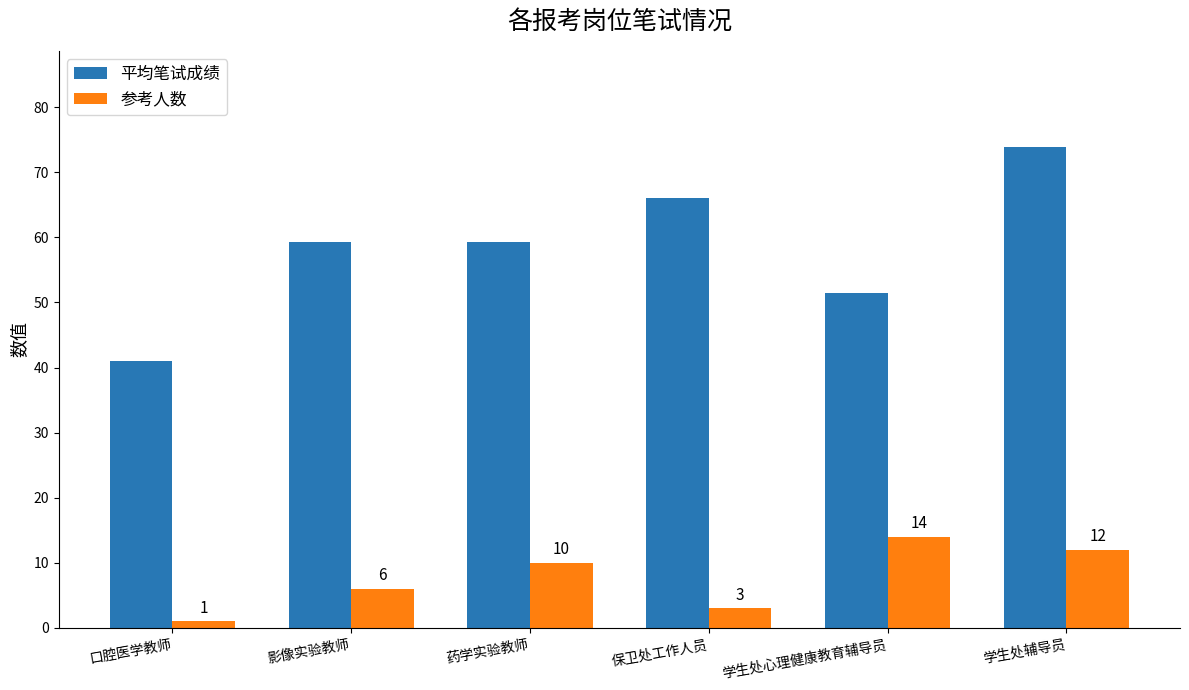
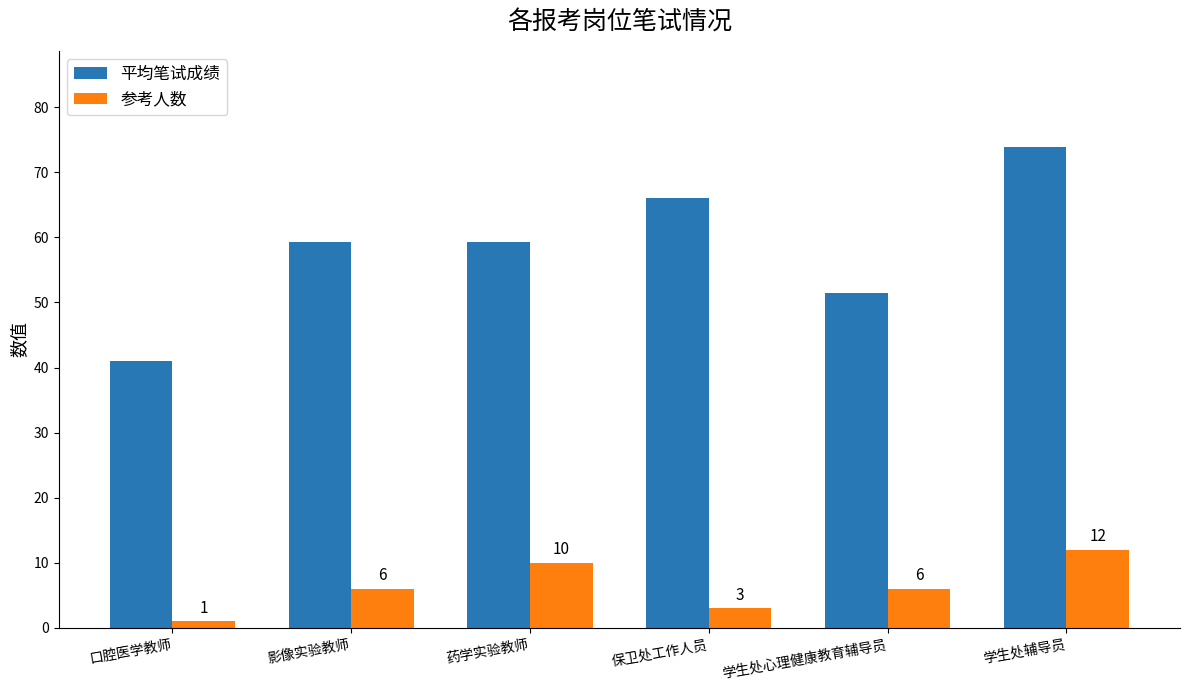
参考人数, 学生处心理健康教育辅导员: 14 -> 6
